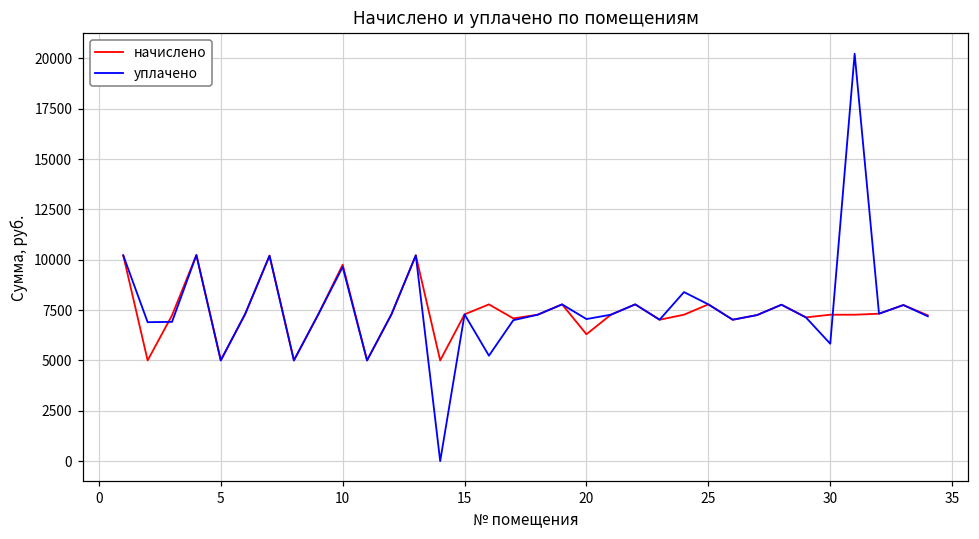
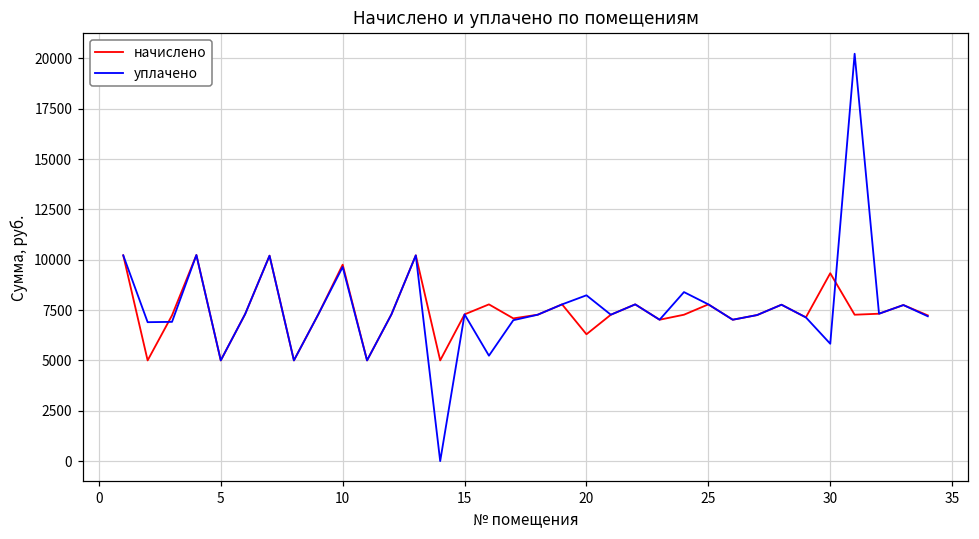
уплачено, 20: 7100 -> 8200
начислено, 30: 7300 -> 9300
